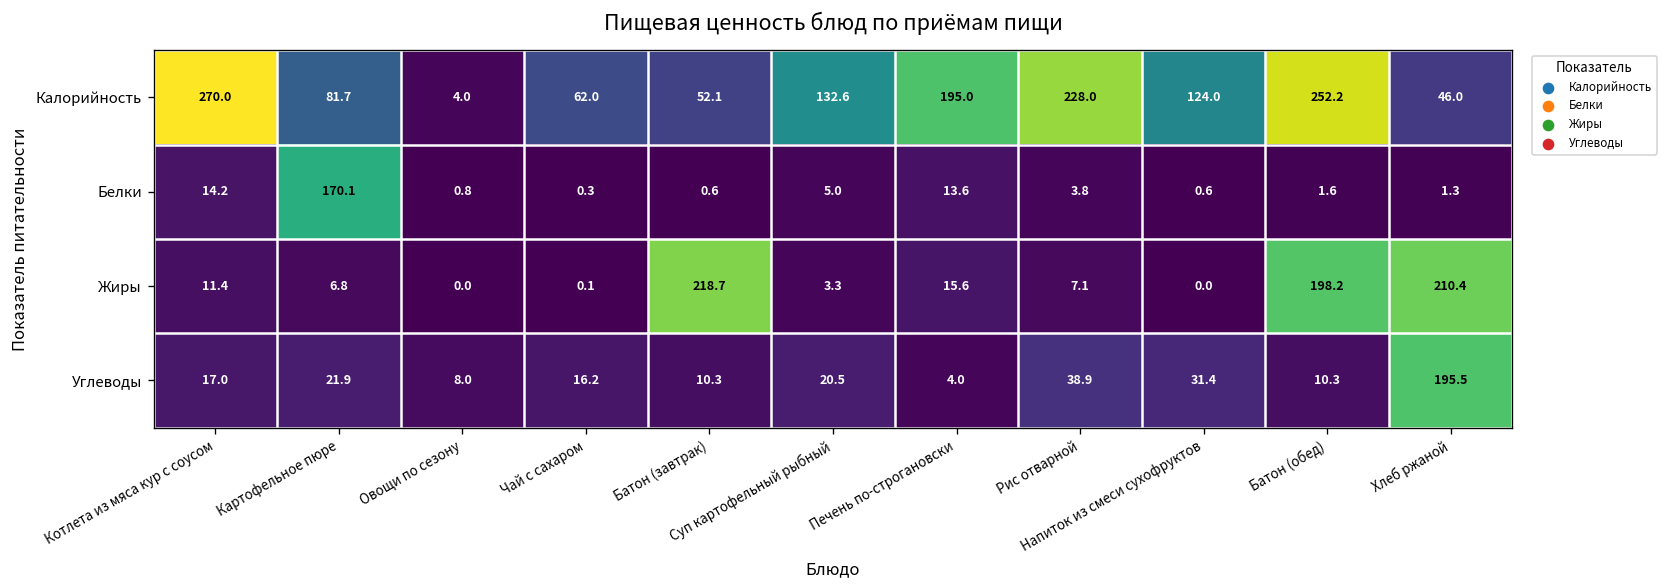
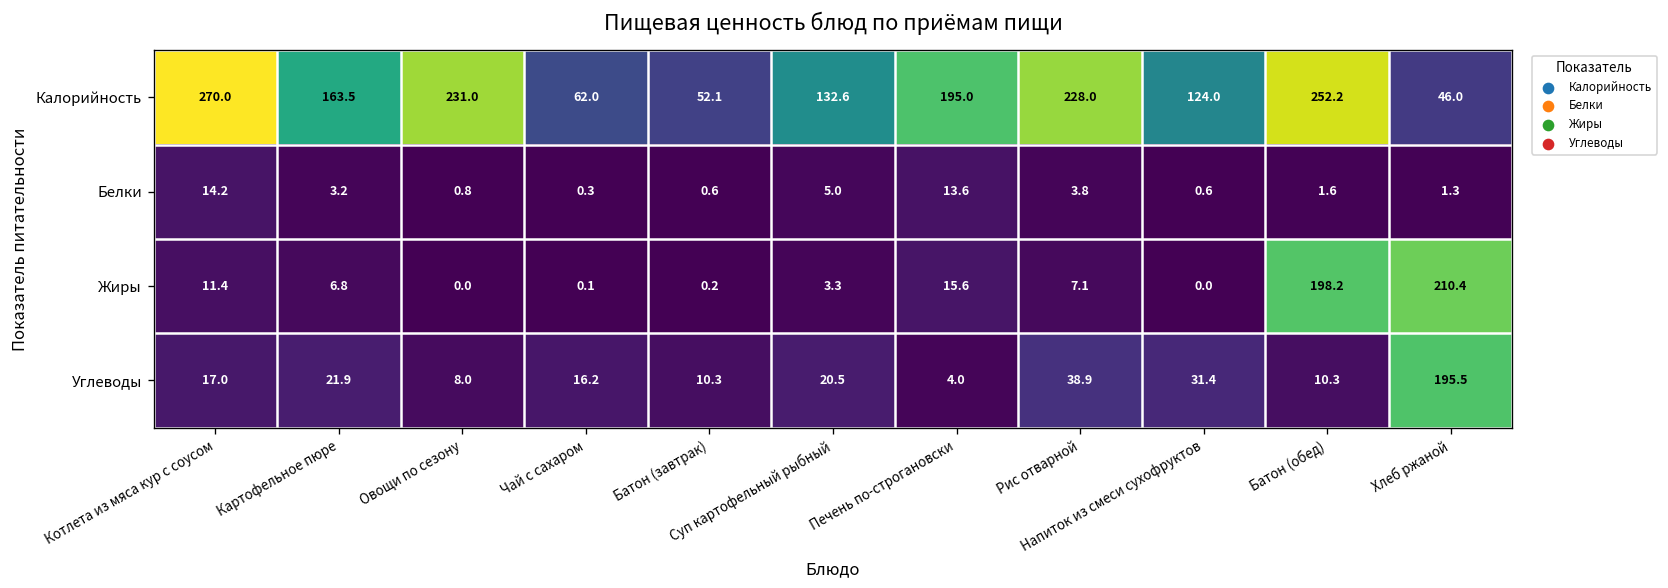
Калорийность, Картофельное пюре: 81.7 -> 163.5
Калорийность, Овощи по сезону: 4.0 -> 231.0
Белки, Картофельное пюре: 170.1 -> 3.2
Жиры, Батон (завтрак): 218.7 -> 0.2
